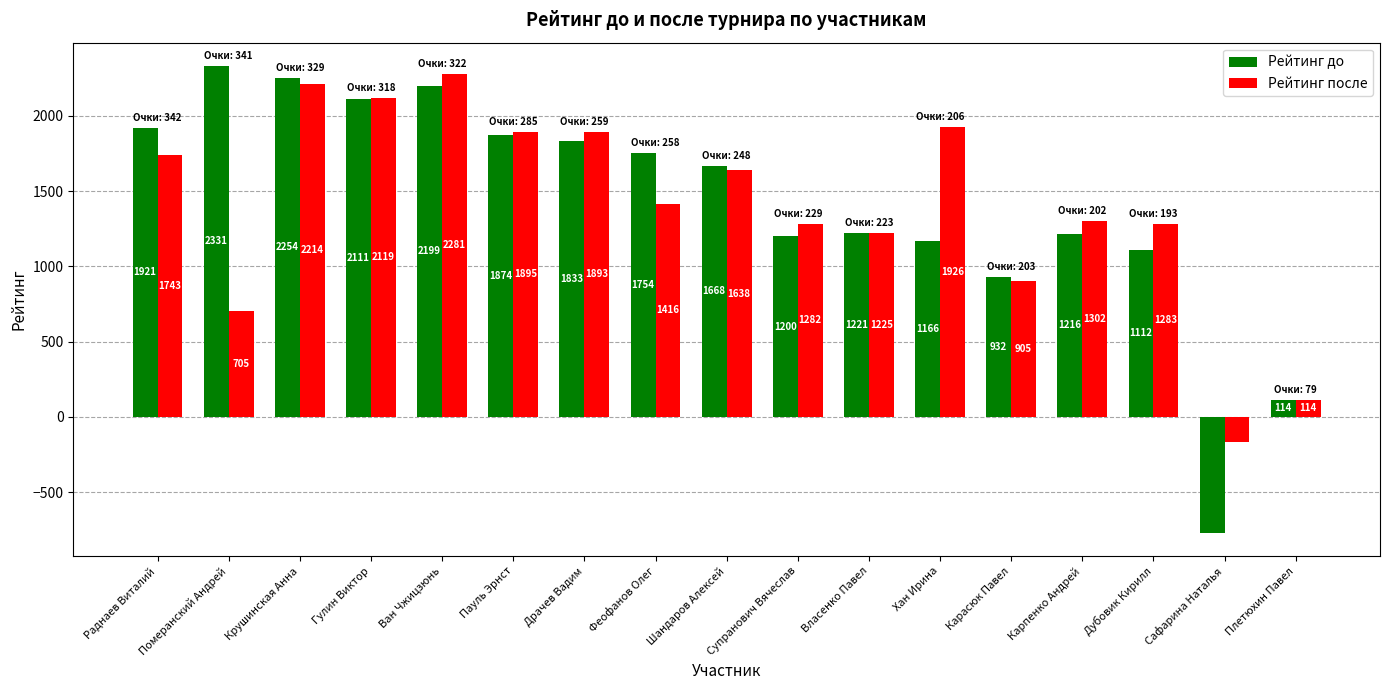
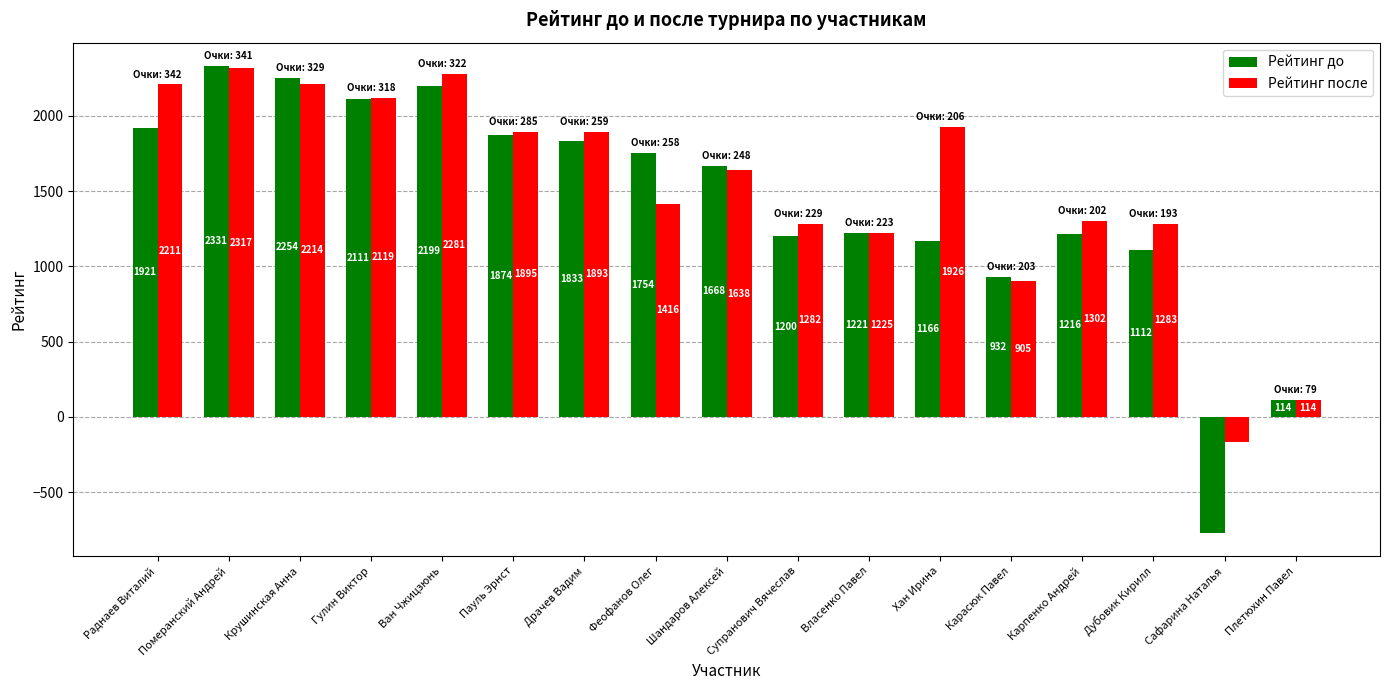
Рейтинг после, Раднаев Виталий: 1743 -> 2211
Рейтинг после, Померанский Андрей: 705 -> 2317
